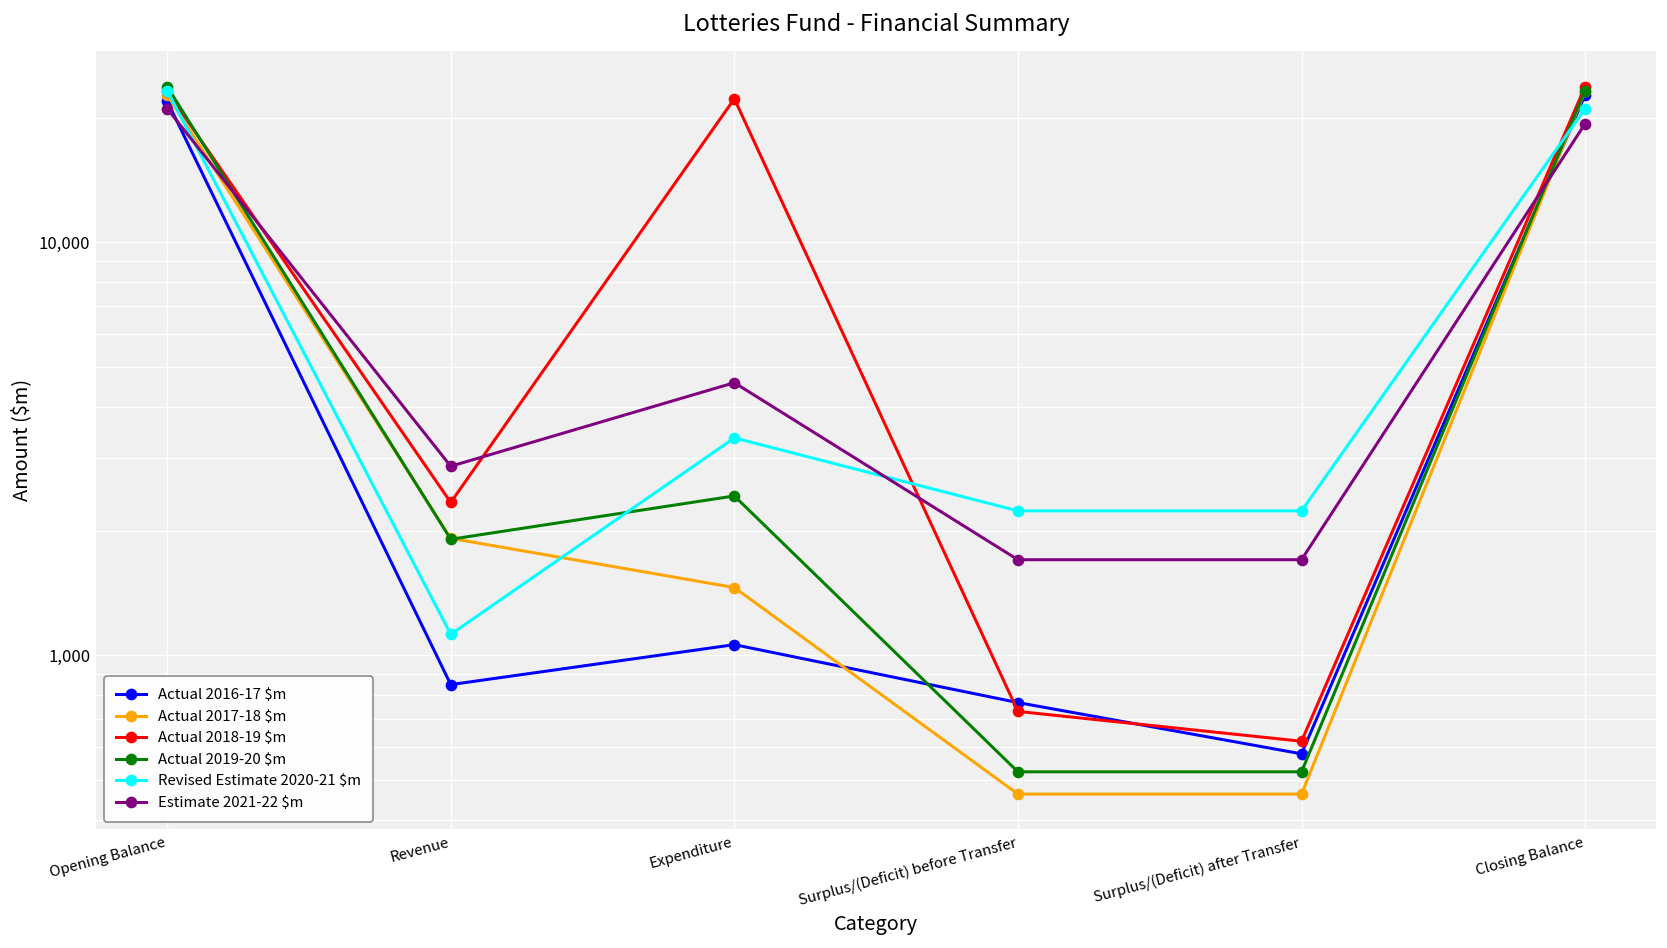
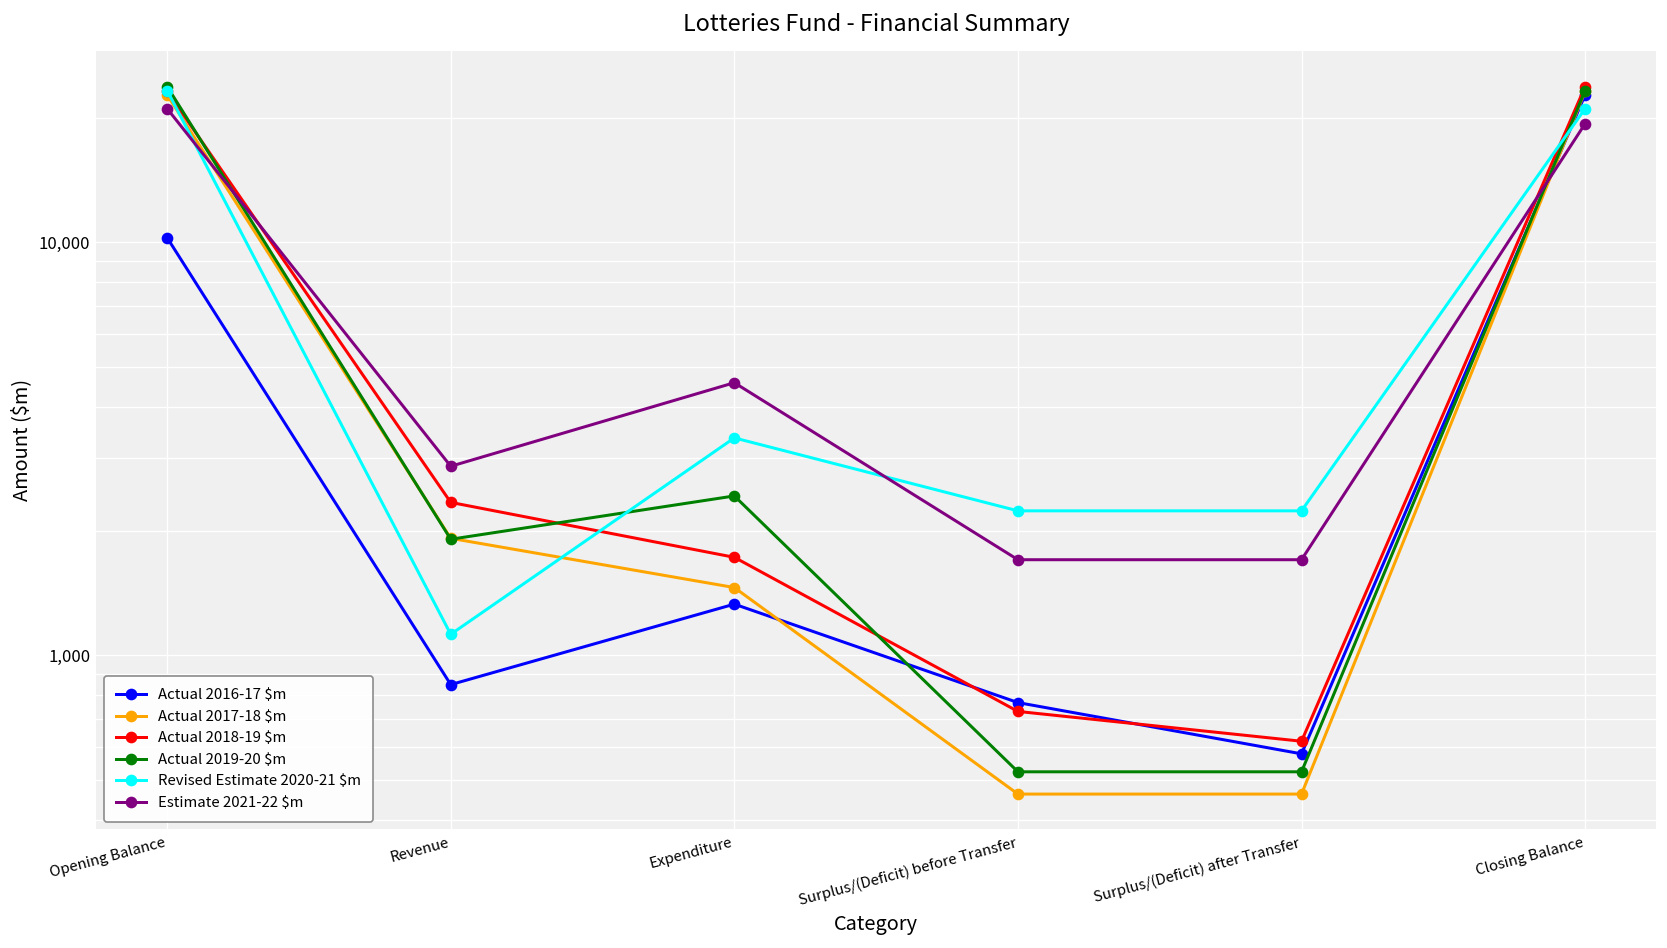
Actual 2016-17 $m, Opening Balance: 22,000 -> 10,300
Actual 2016-17 $m, Expenditure: 1,060 -> 1,330
Actual 2018-19 $m, Expenditure: 22,000 -> 1,700
